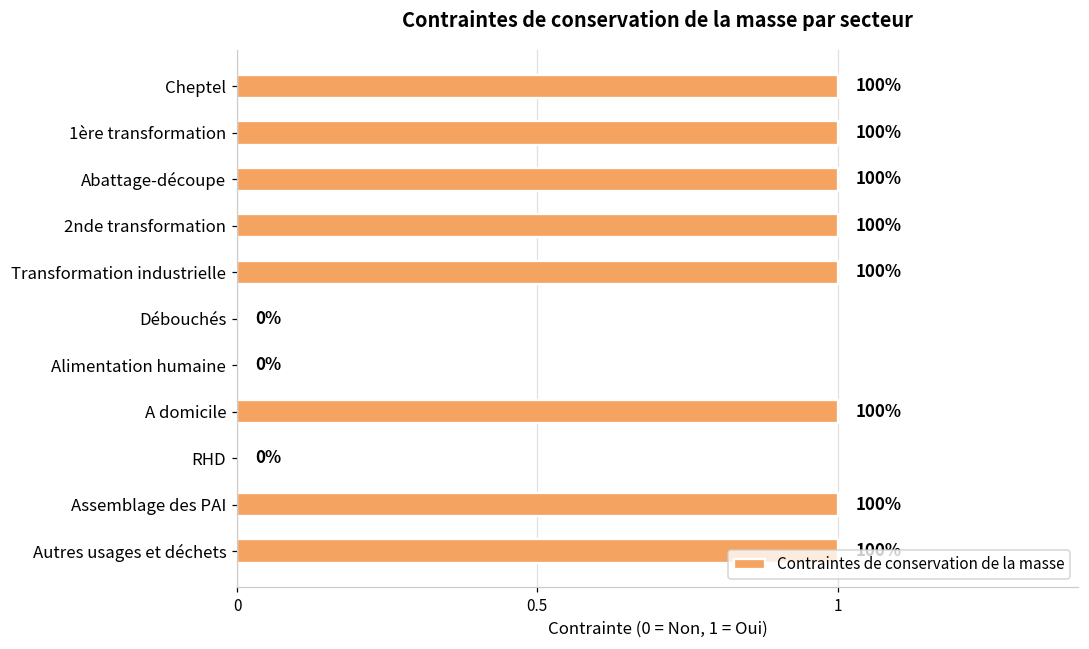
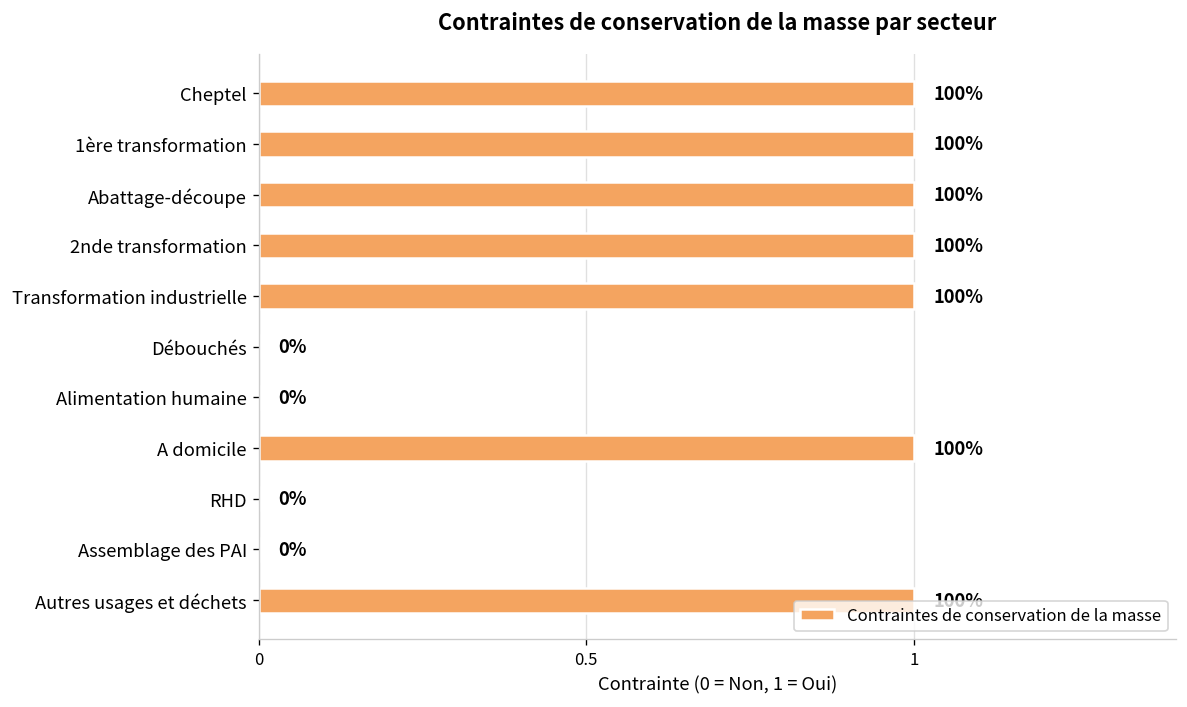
Assemblage des PAI: 100% -> 0%
